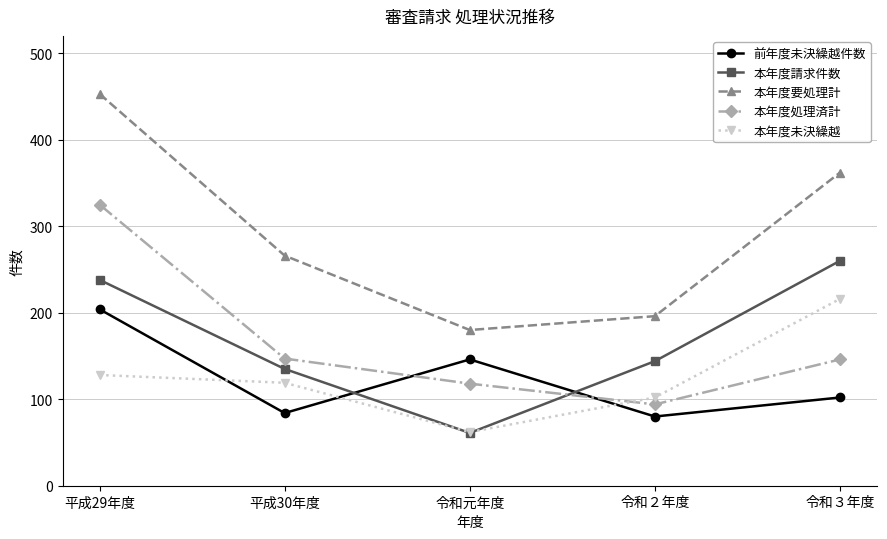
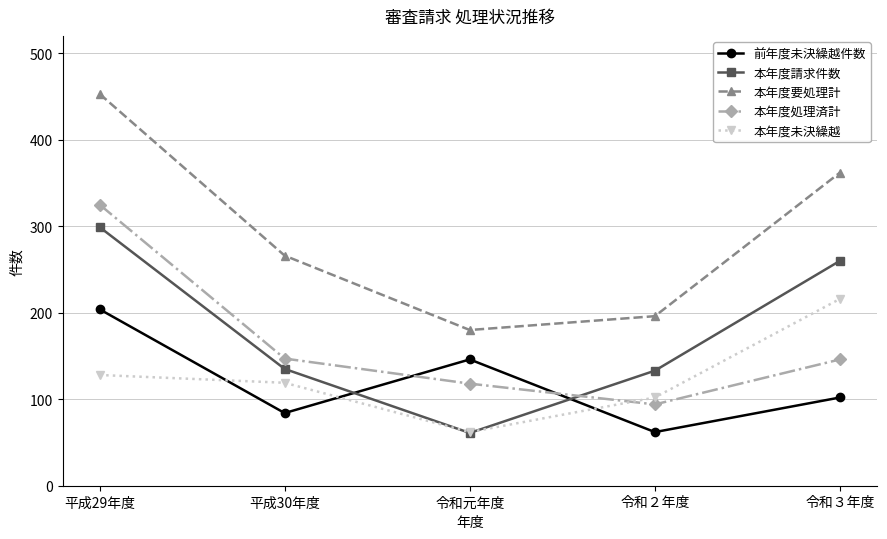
本年度請求件数, 平成29年度: 240 -> 300
前年度未決繰越件数, 令和２年度: 80 -> 60
本年度請求件数, 令和２年度: 140 -> 130
